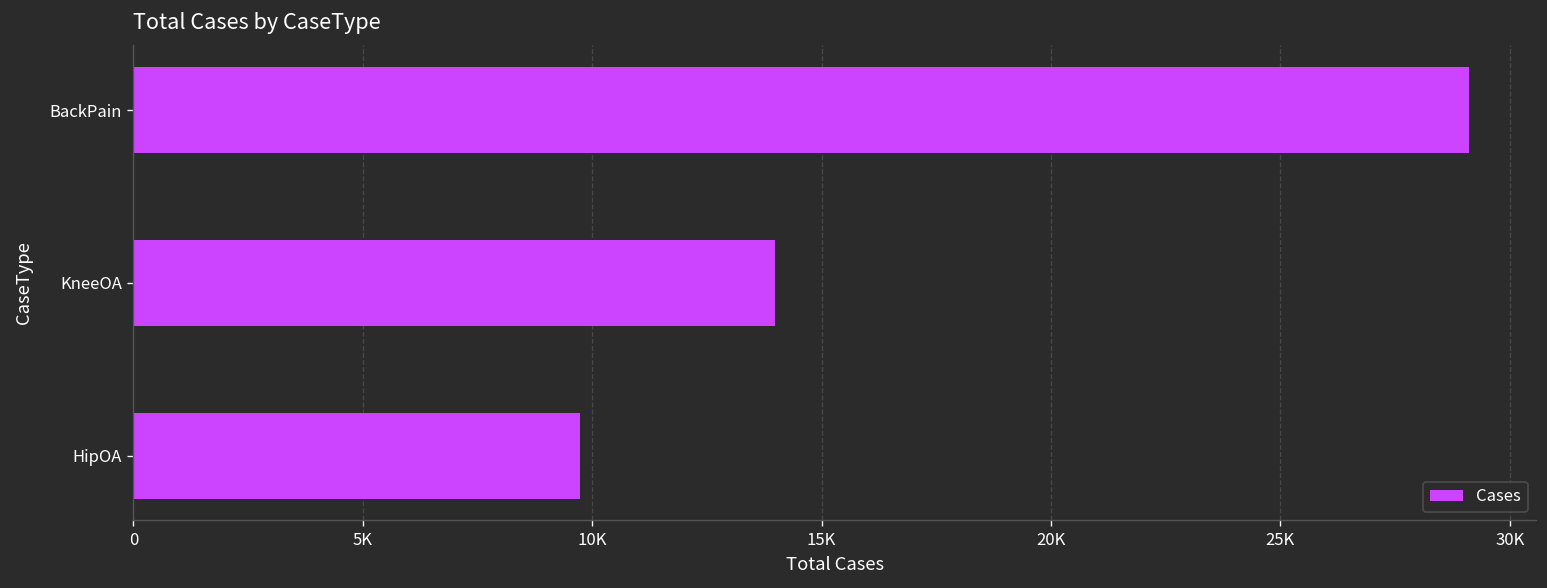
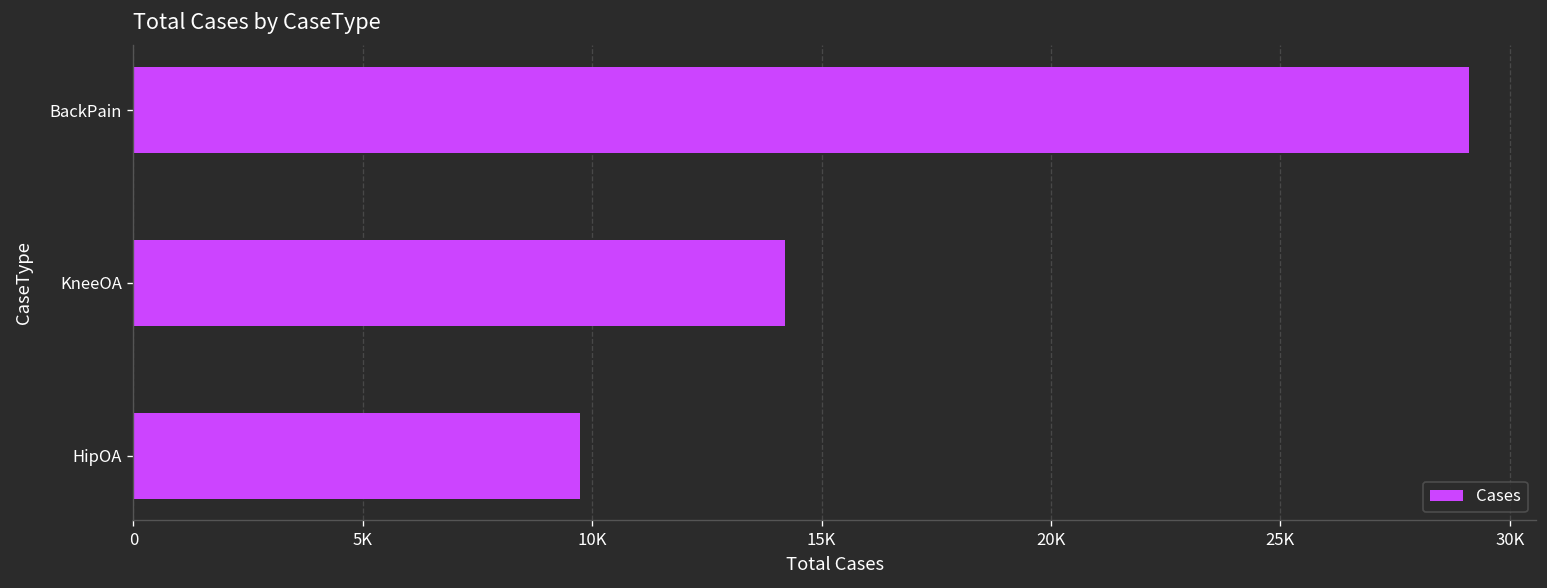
KneeOA: 14000 -> 14200
